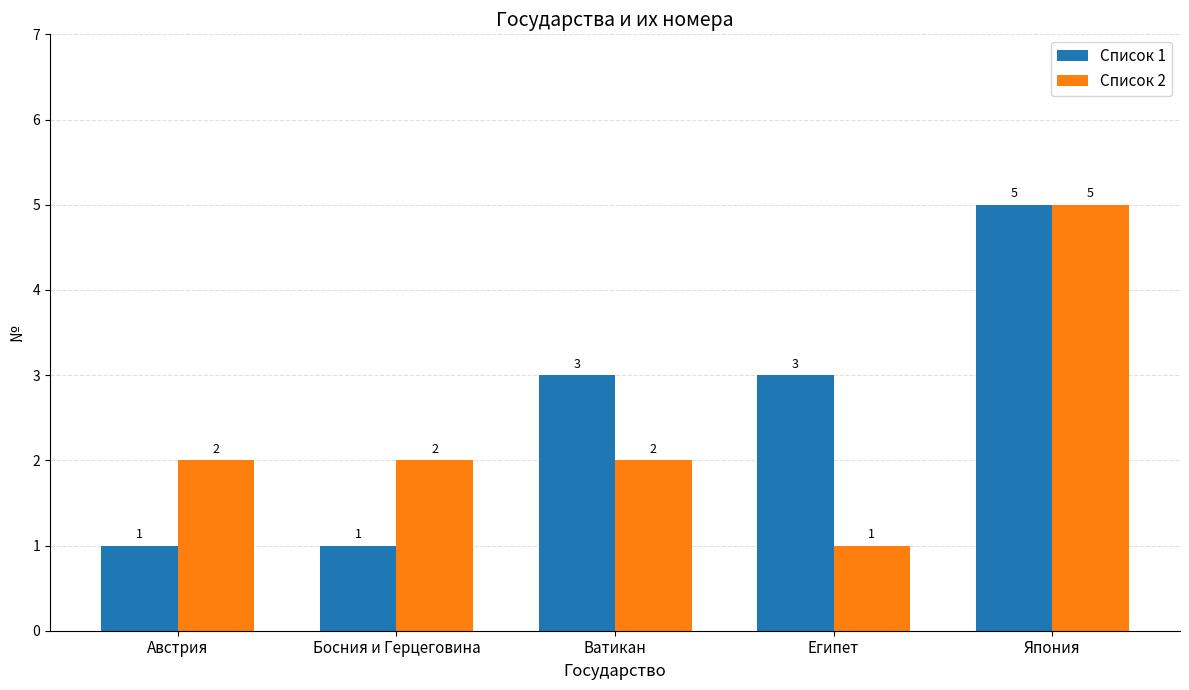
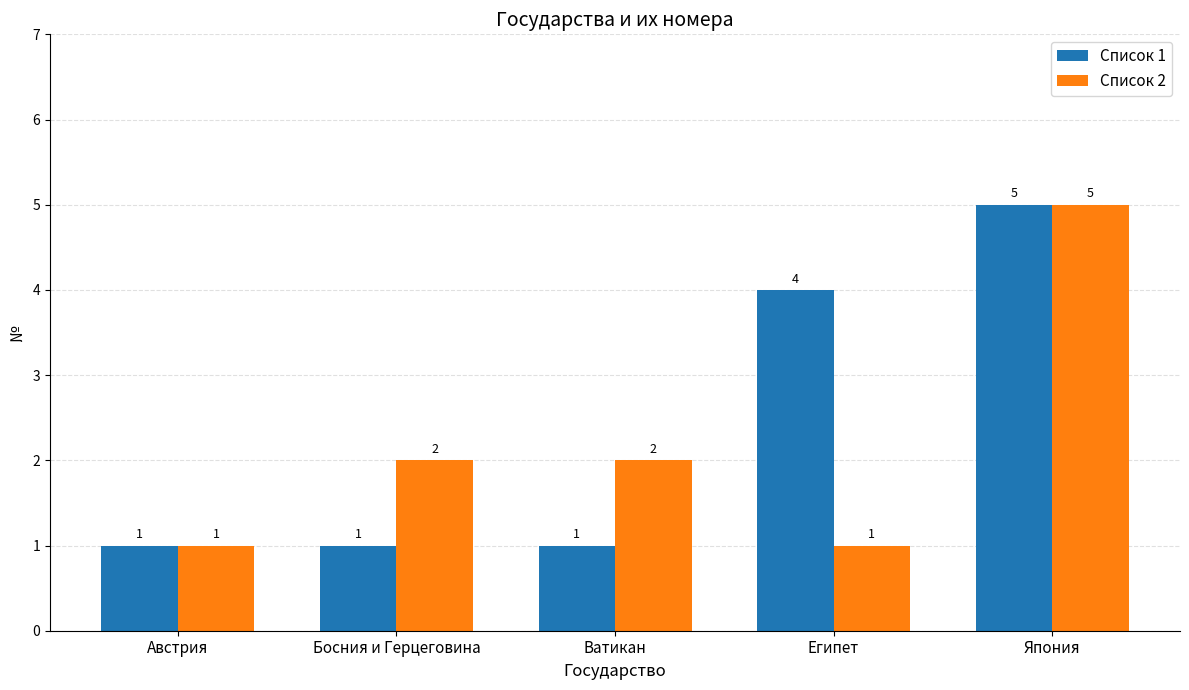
Список 2, Австрия: 2 -> 1
Список 1, Ватикан: 3 -> 1
Список 1, Египет: 3 -> 4
